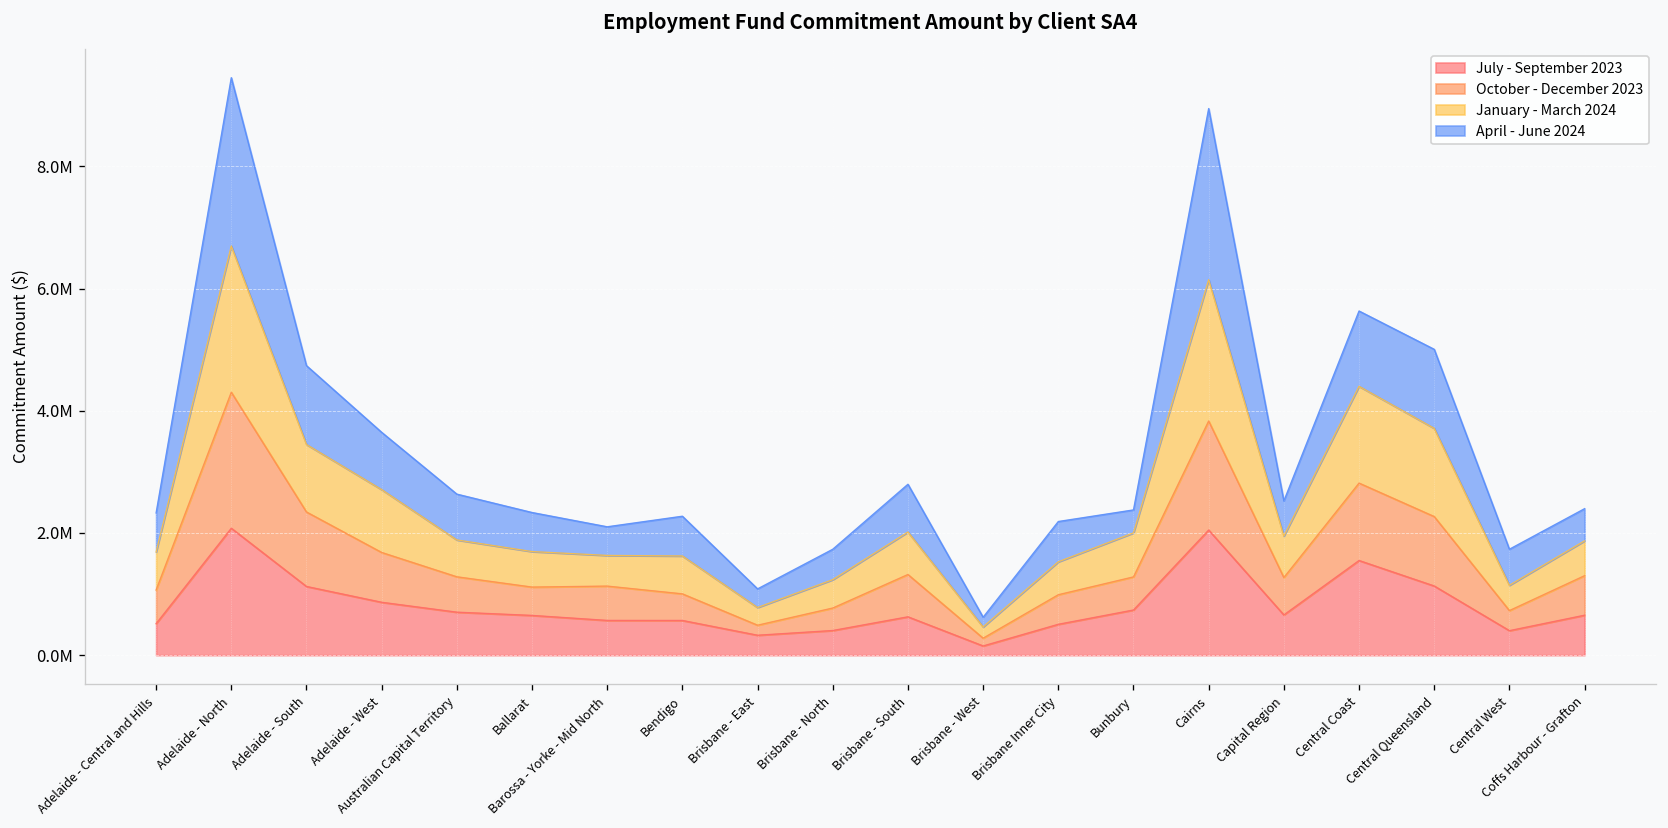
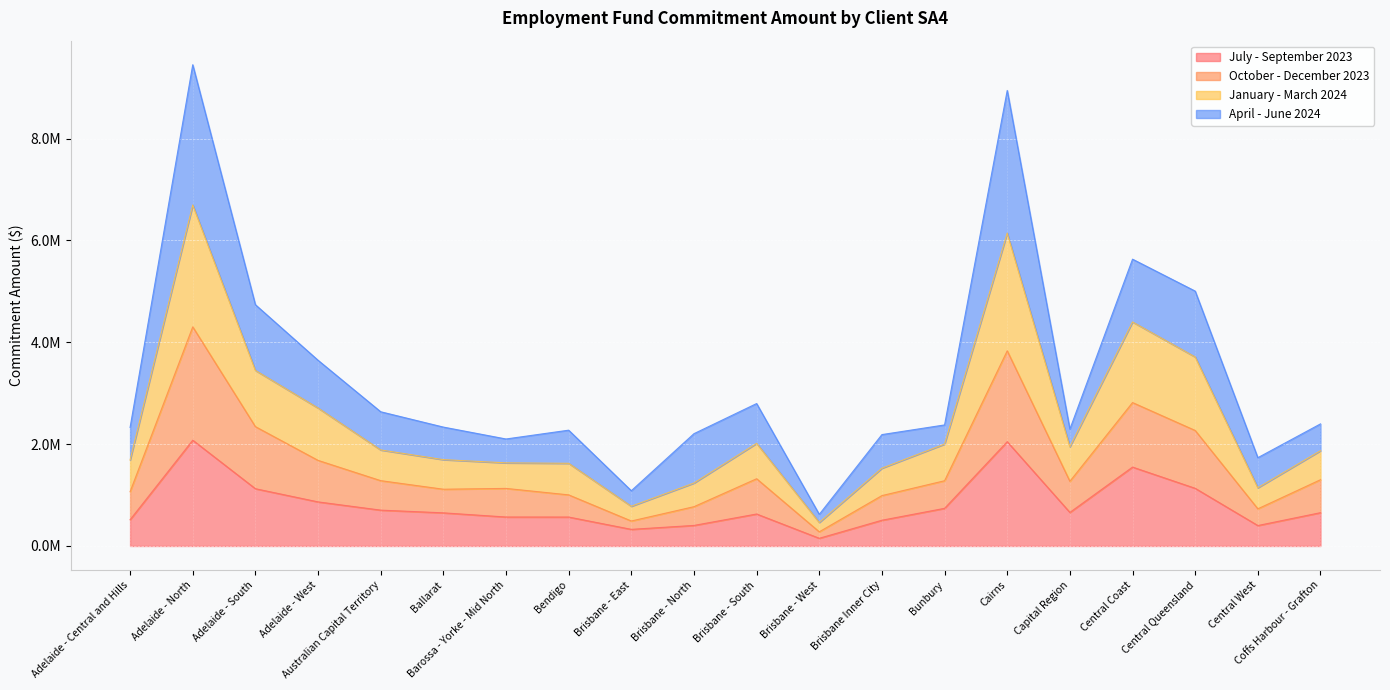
April - June 2024, Brisbane - North: 500000 -> 1000000
April - June 2024, Capital Region: 600000 -> 300000
